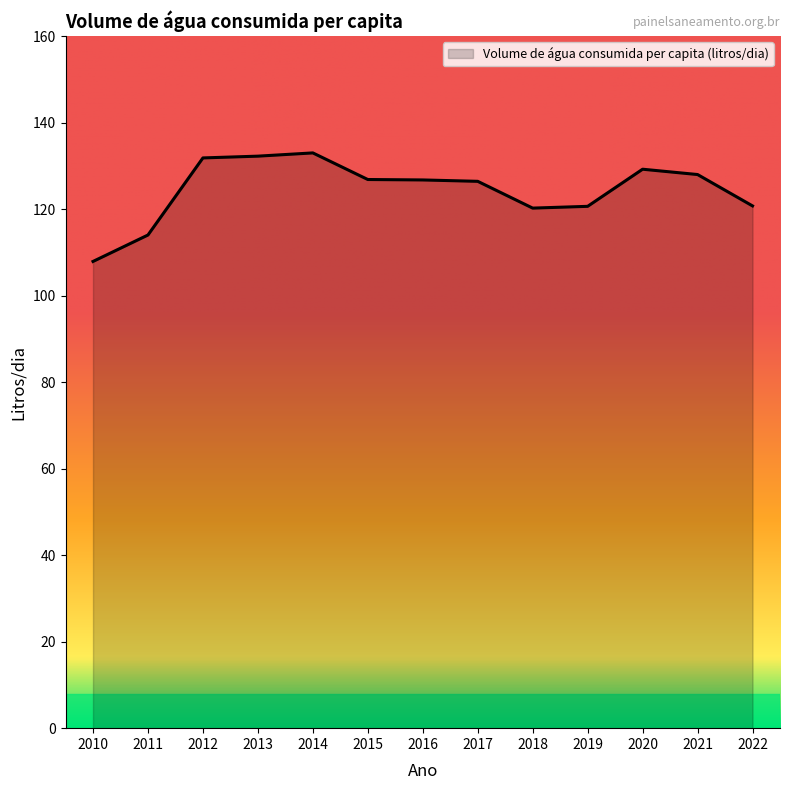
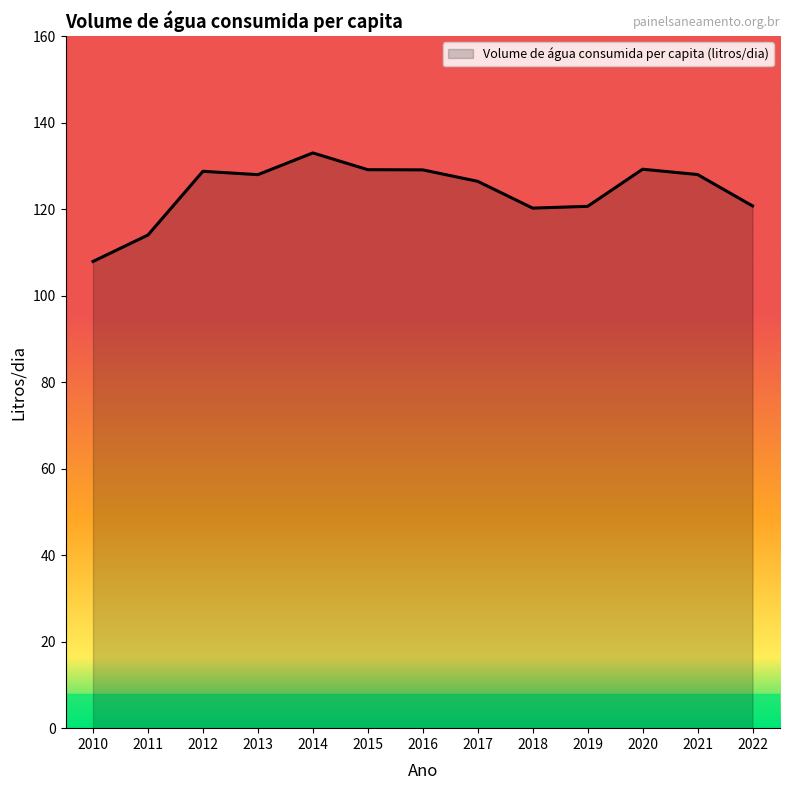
2012: 132 -> 129
2013: 132 -> 128
2015: 127 -> 129
2016: 127 -> 129
